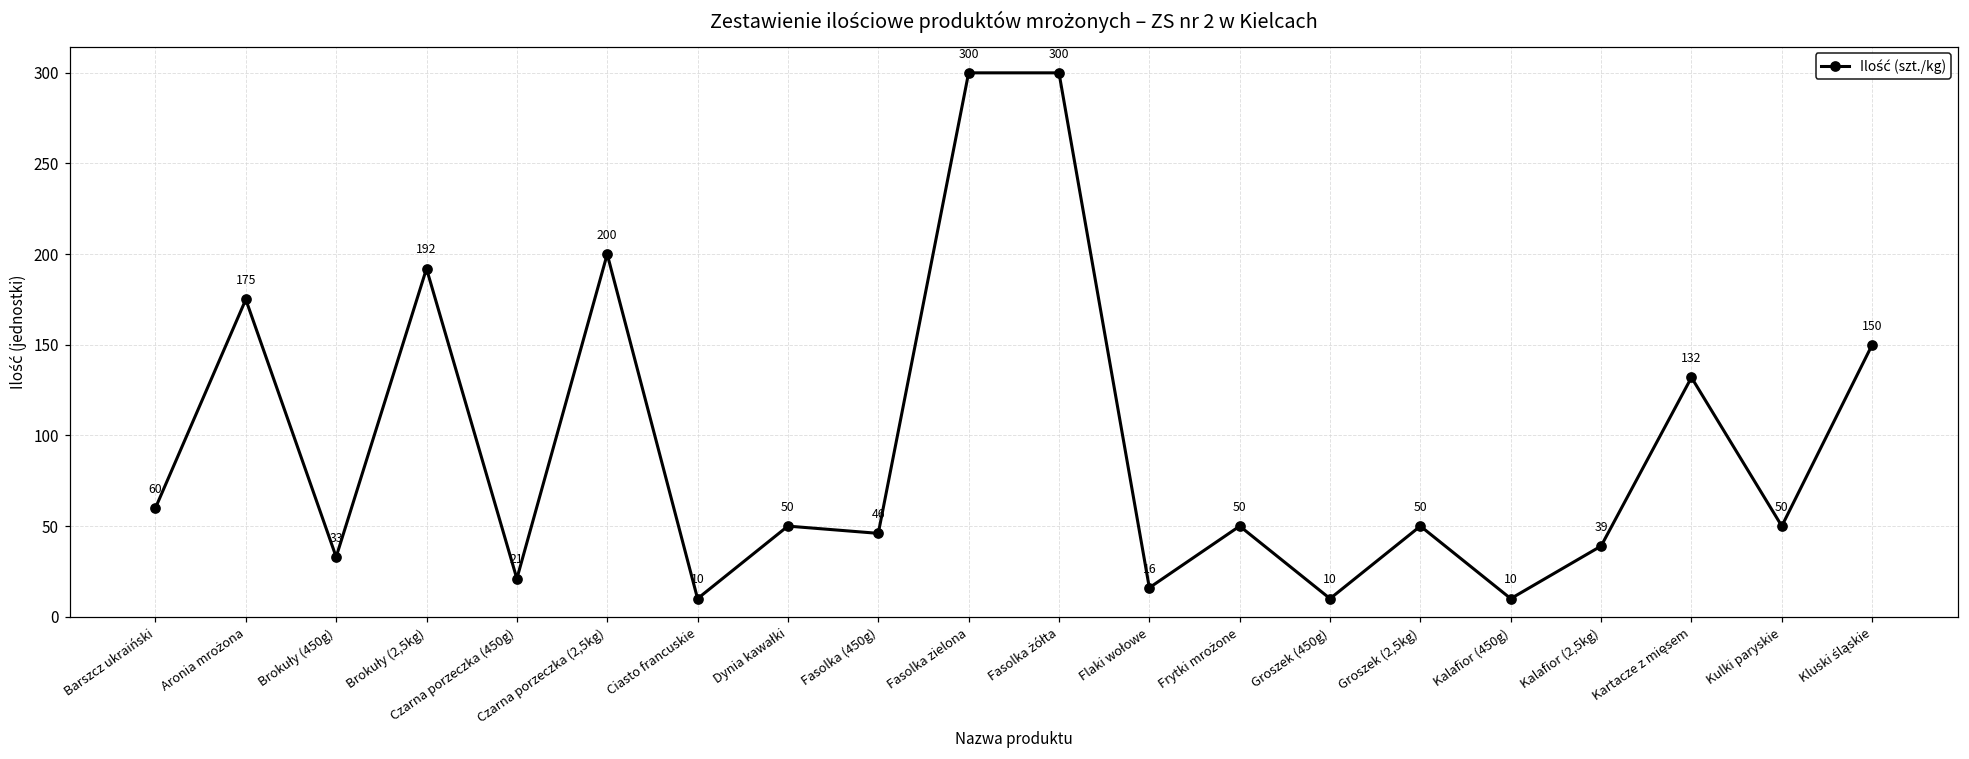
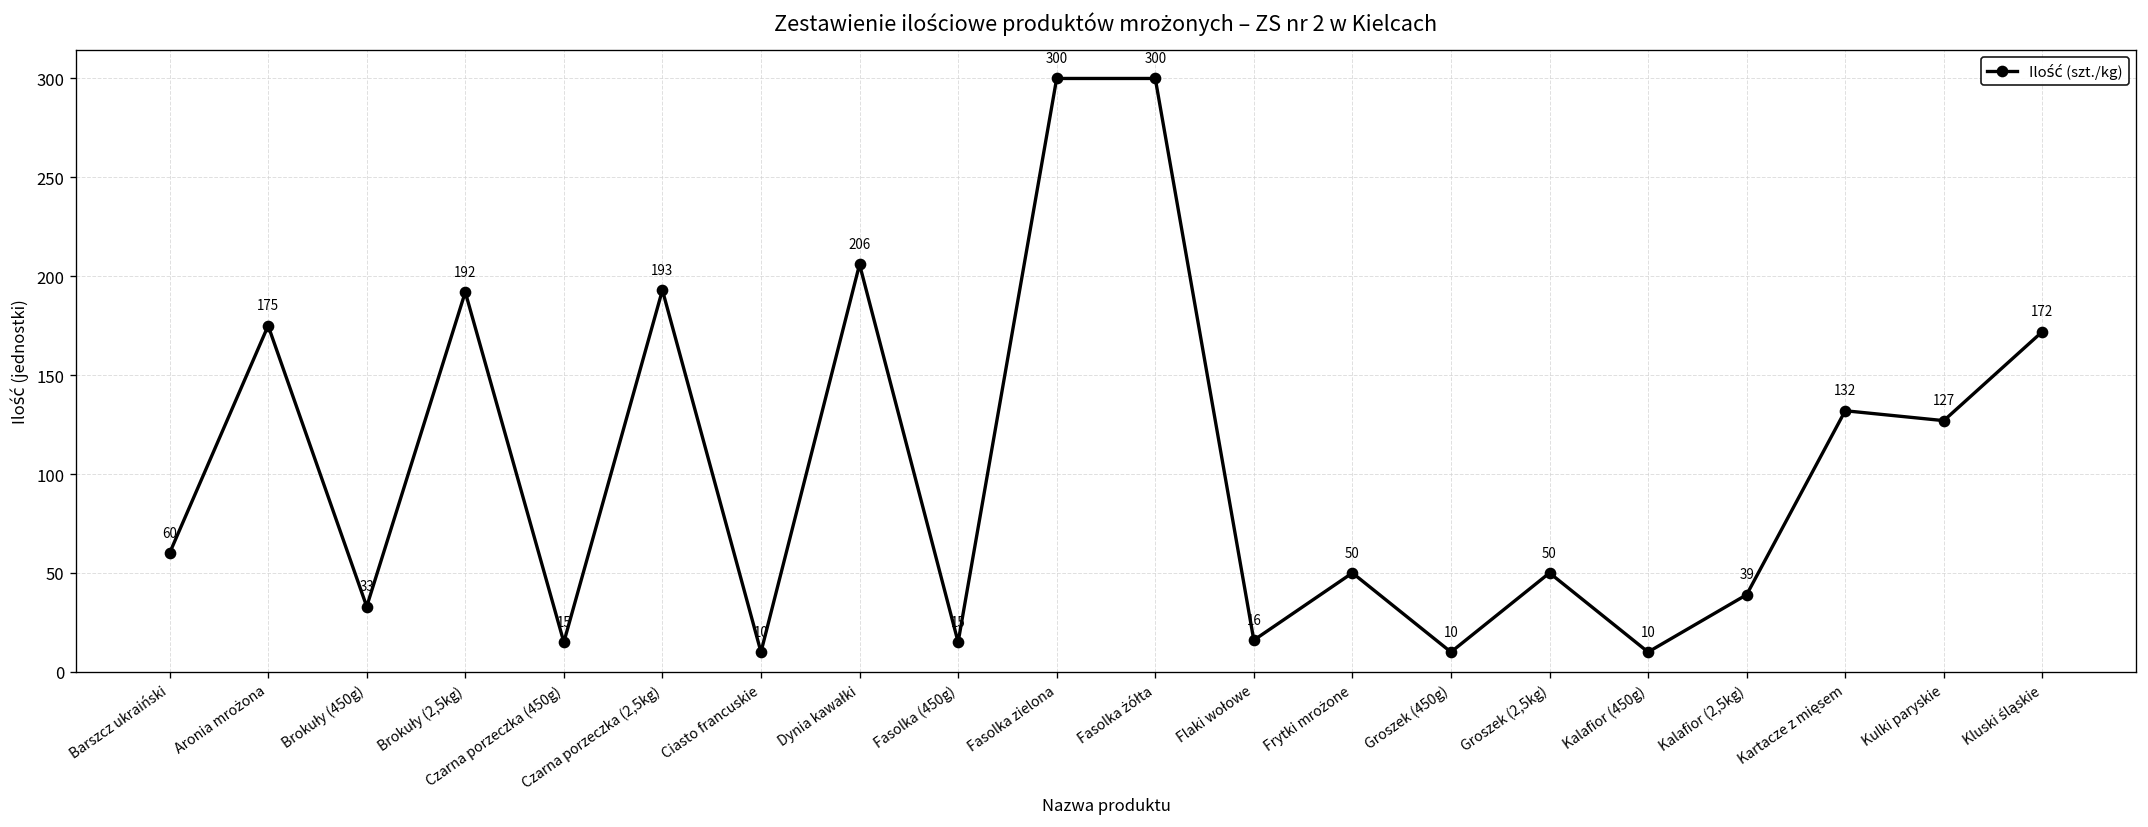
Czarna porzeczka (450g): 21 -> 15
Czarna porzeczka (2,5kg): 200 -> 193
Dynia kawałki: 50 -> 206
Fasolka (450g): 46 -> 15
Kulki paryskie: 50 -> 127
Kluski śląskie: 150 -> 172
